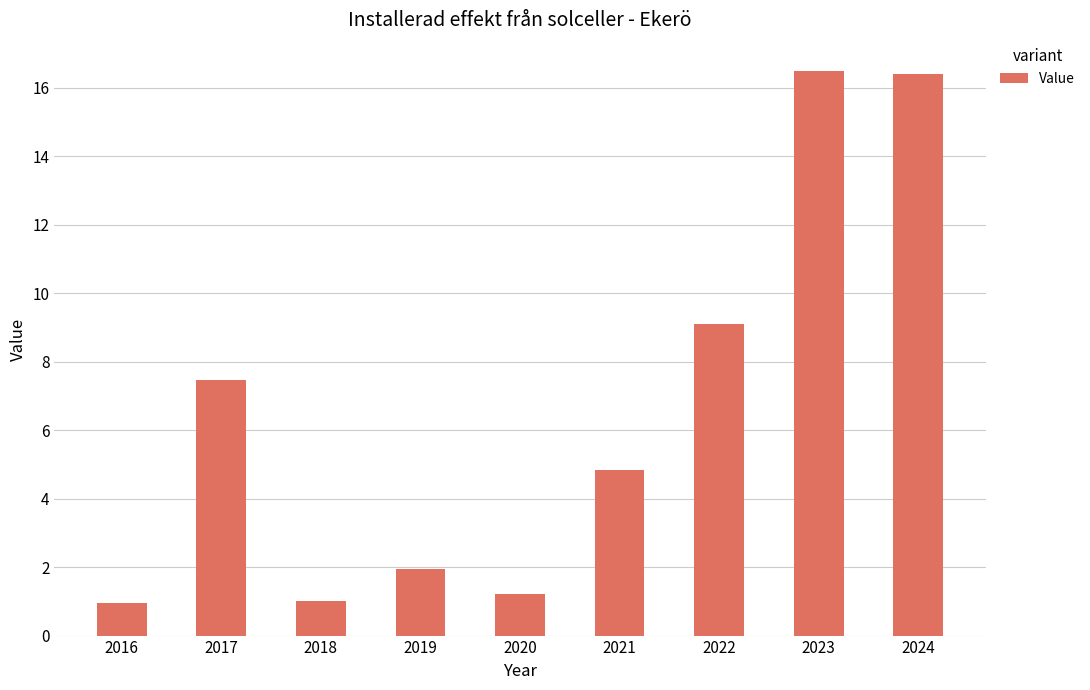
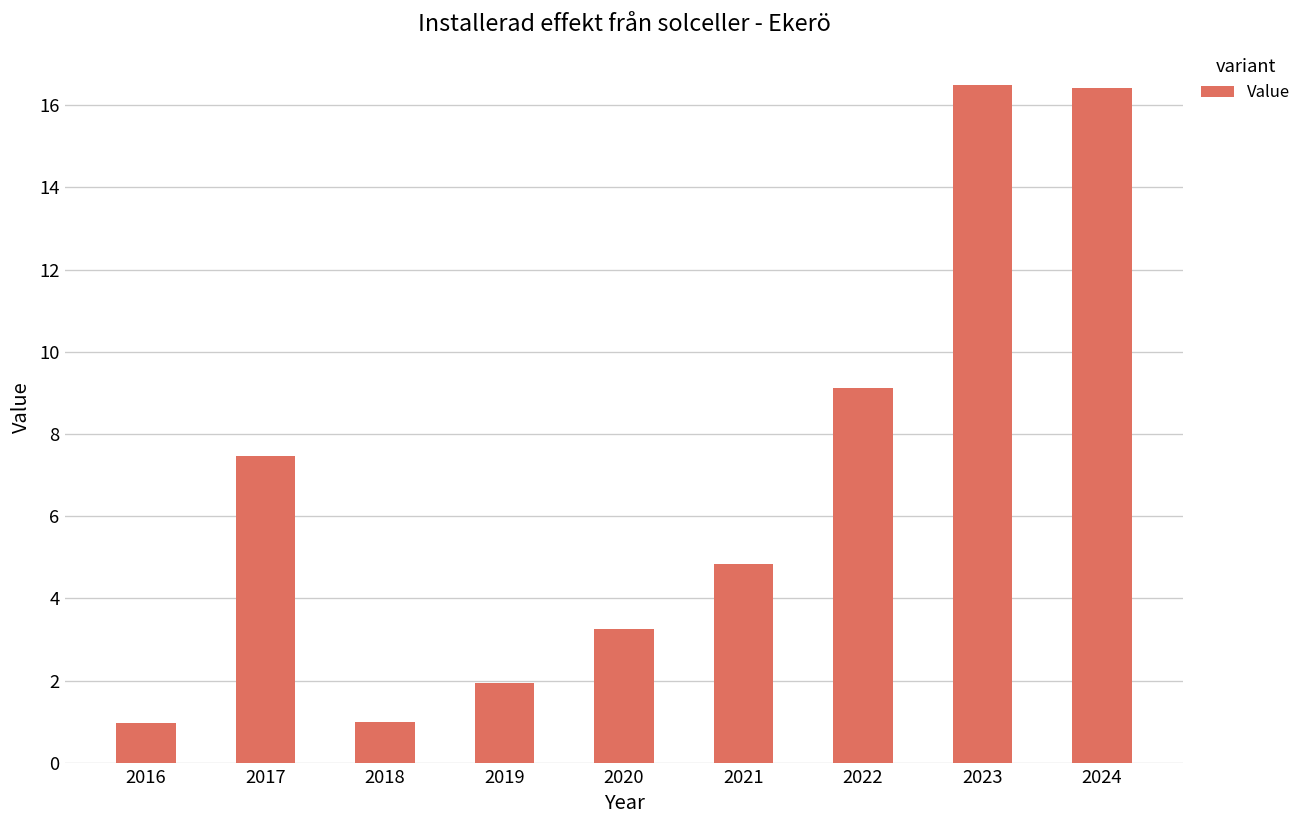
2020: 1.2 -> 3.3
